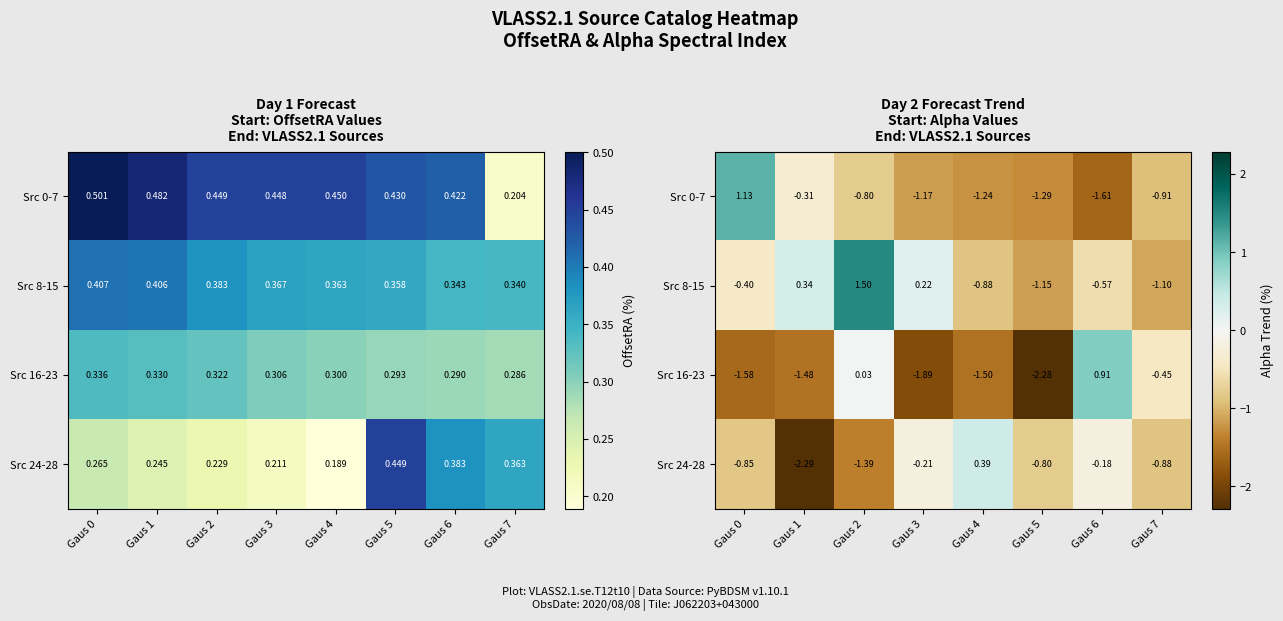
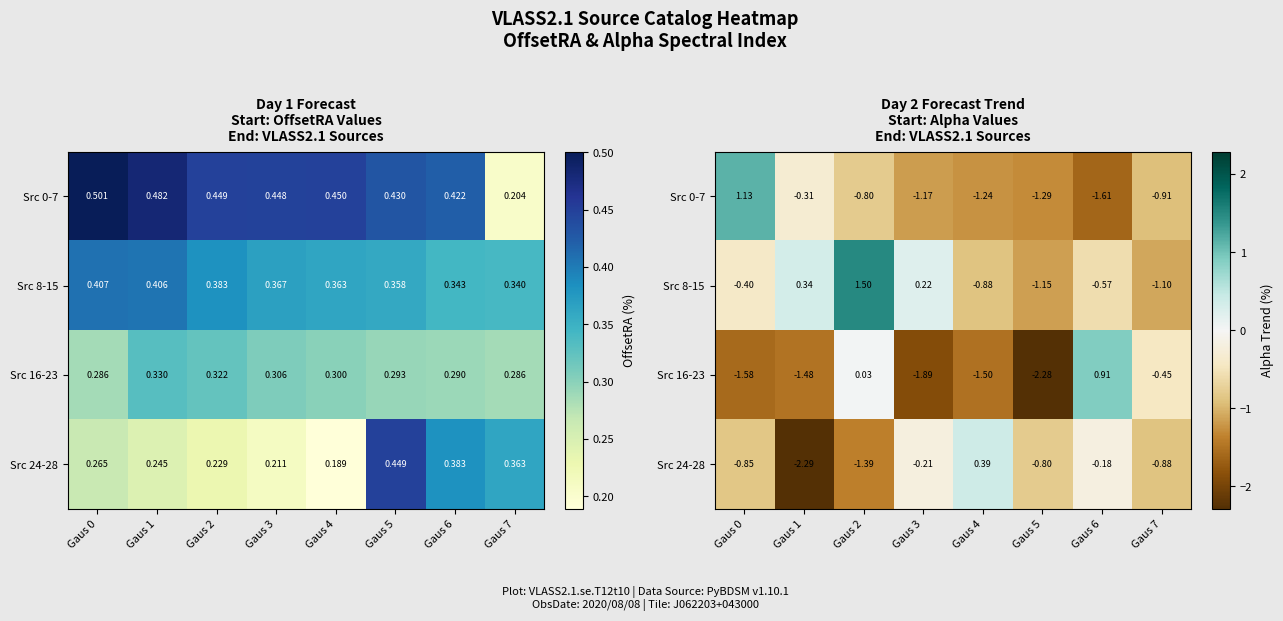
Day 1 Forecast Start: OffsetRA Values End: VLASS2.1 Sources, Src 16-23, Gaus 0: 0.336 -> 0.286
